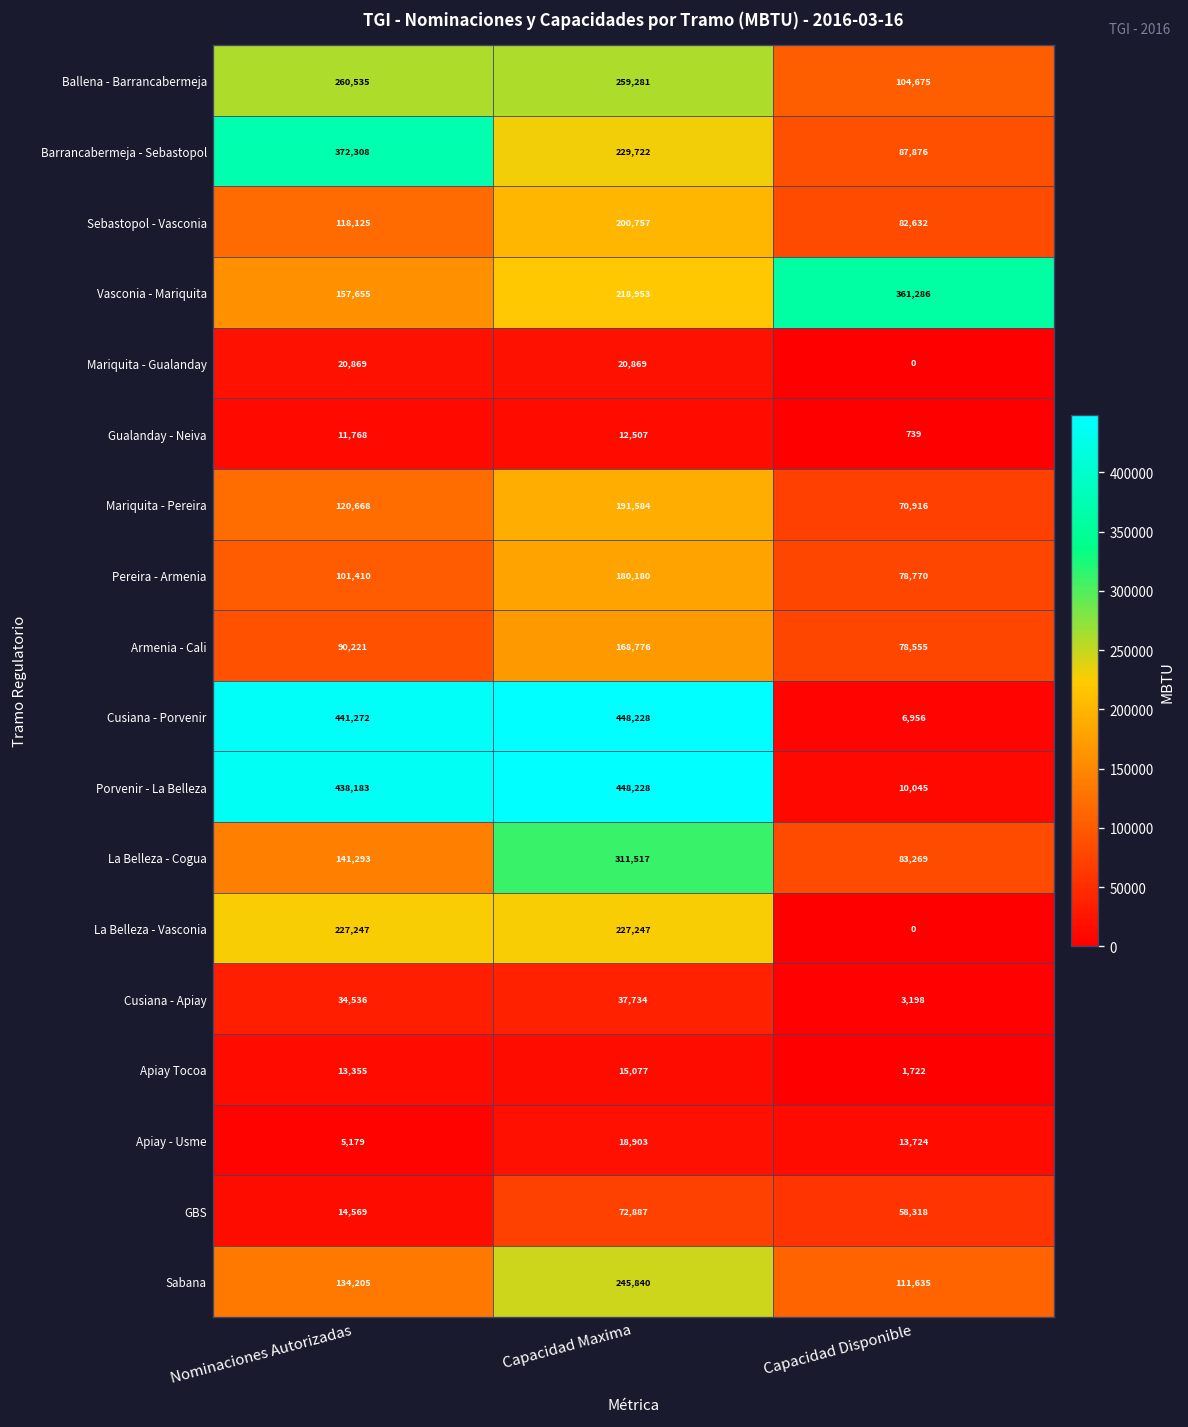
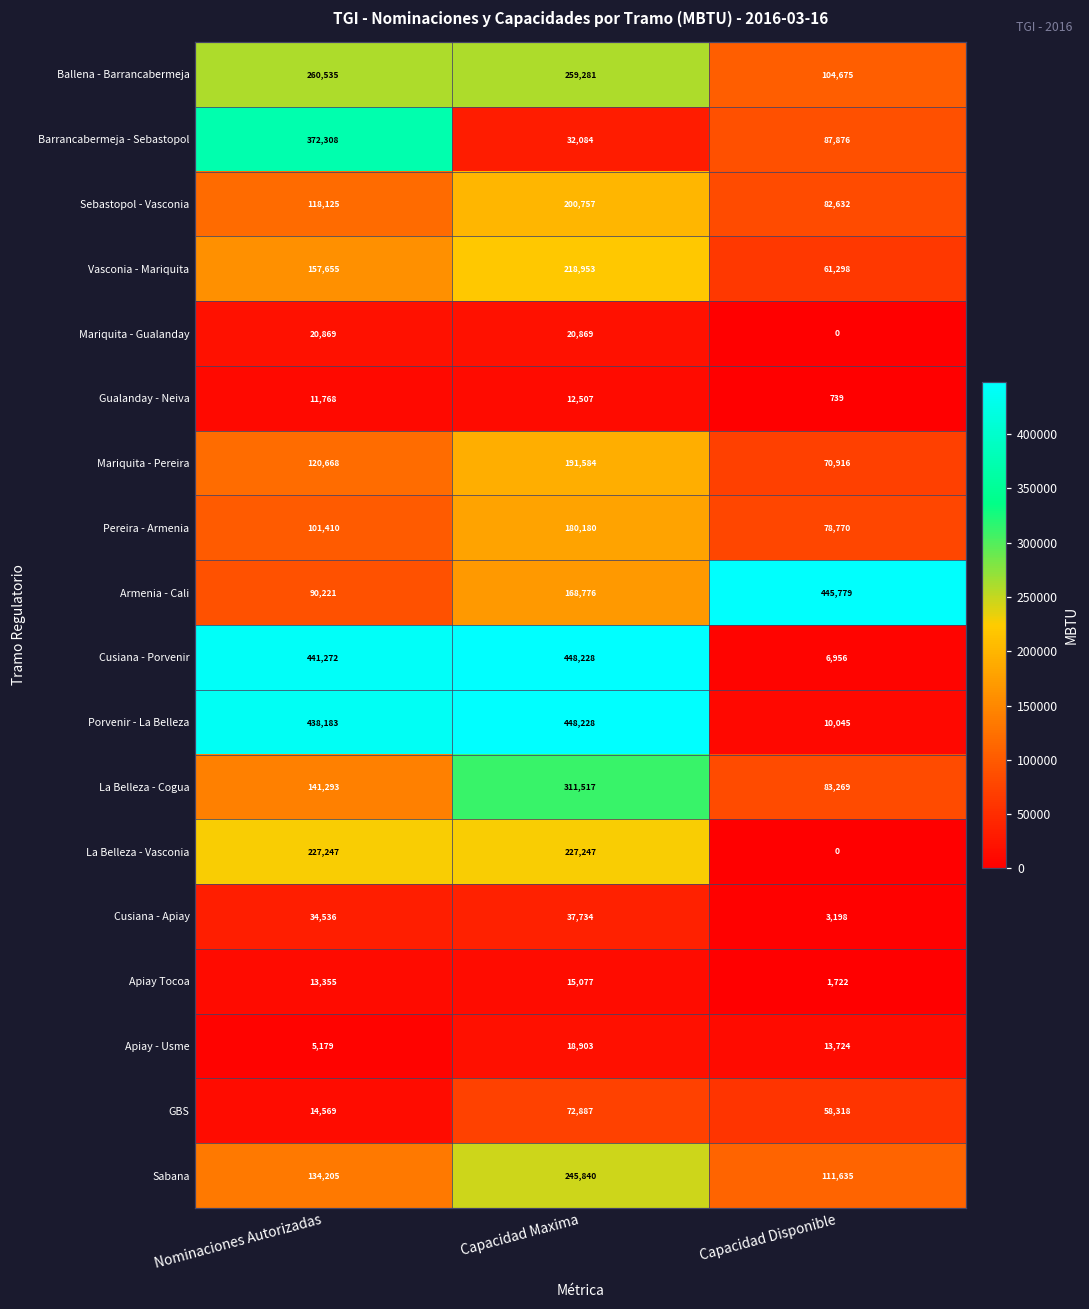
Barrancabermeja - Sebastopol, Capacidad Maxima: 229,722 -> 32,084
Vasconia - Mariquita, Capacidad Disponible: 361,286 -> 61,298
Armenia - Cali, Capacidad Disponible: 78,555 -> 445,779
